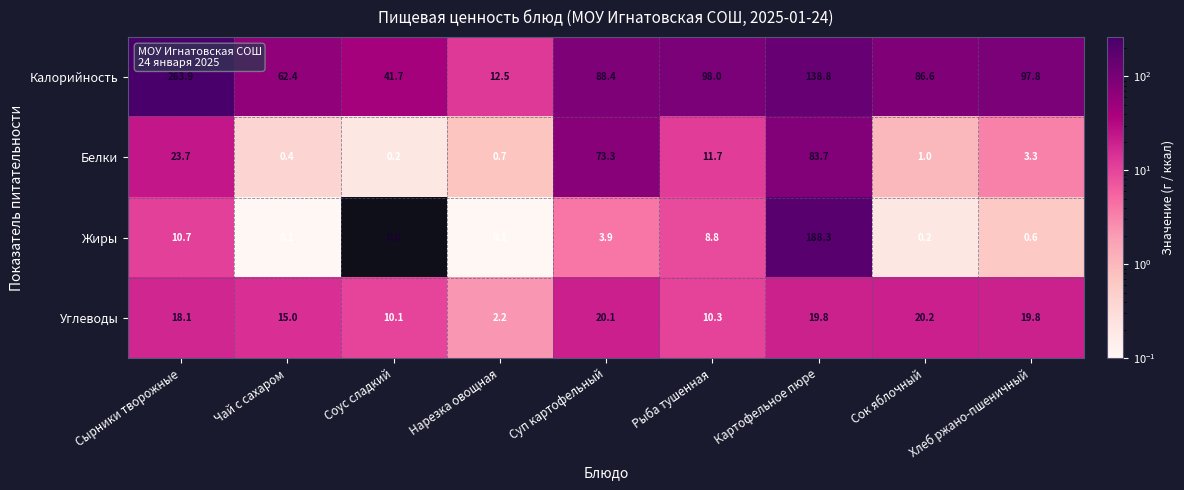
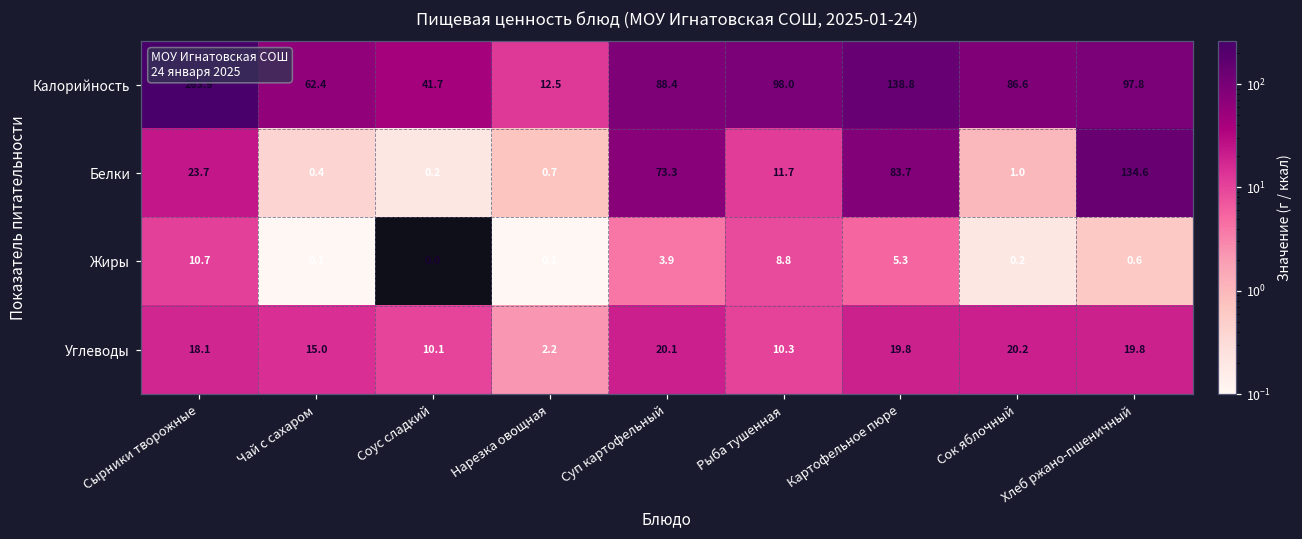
Белки, Хлеб ржано-пшеничный: 3.3 -> 134.6
Жиры, Картофельное пюре: 188.3 -> 5.3
